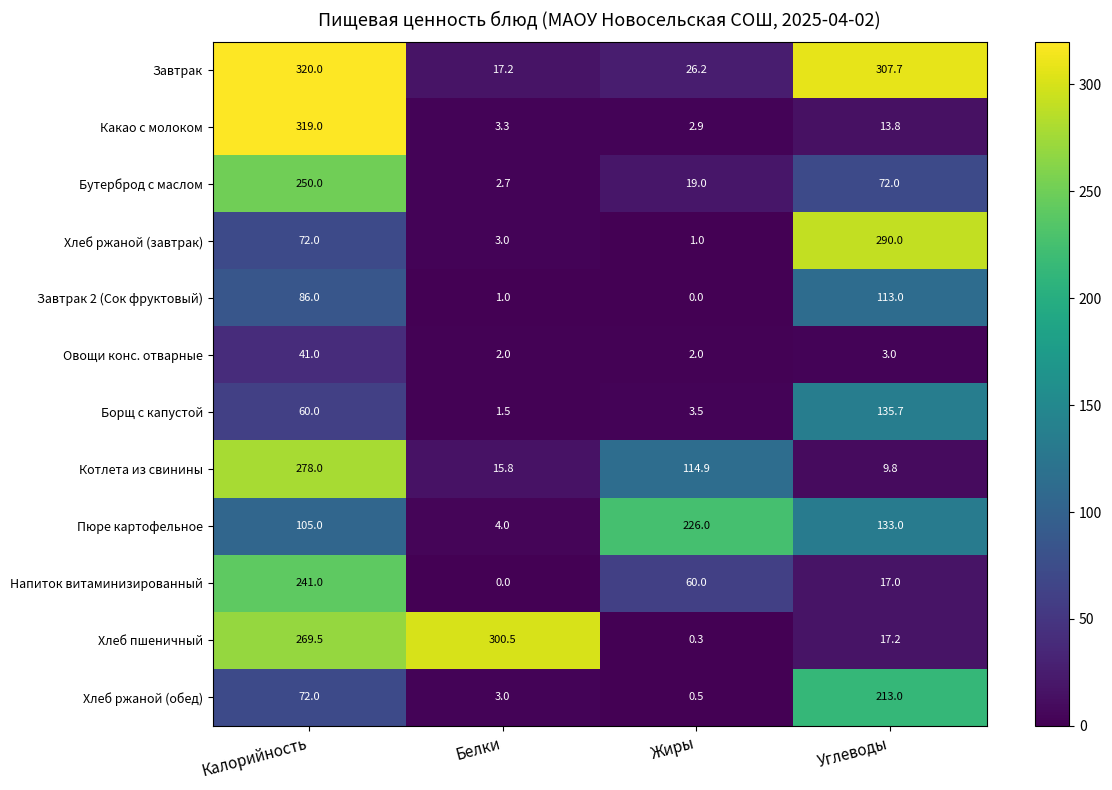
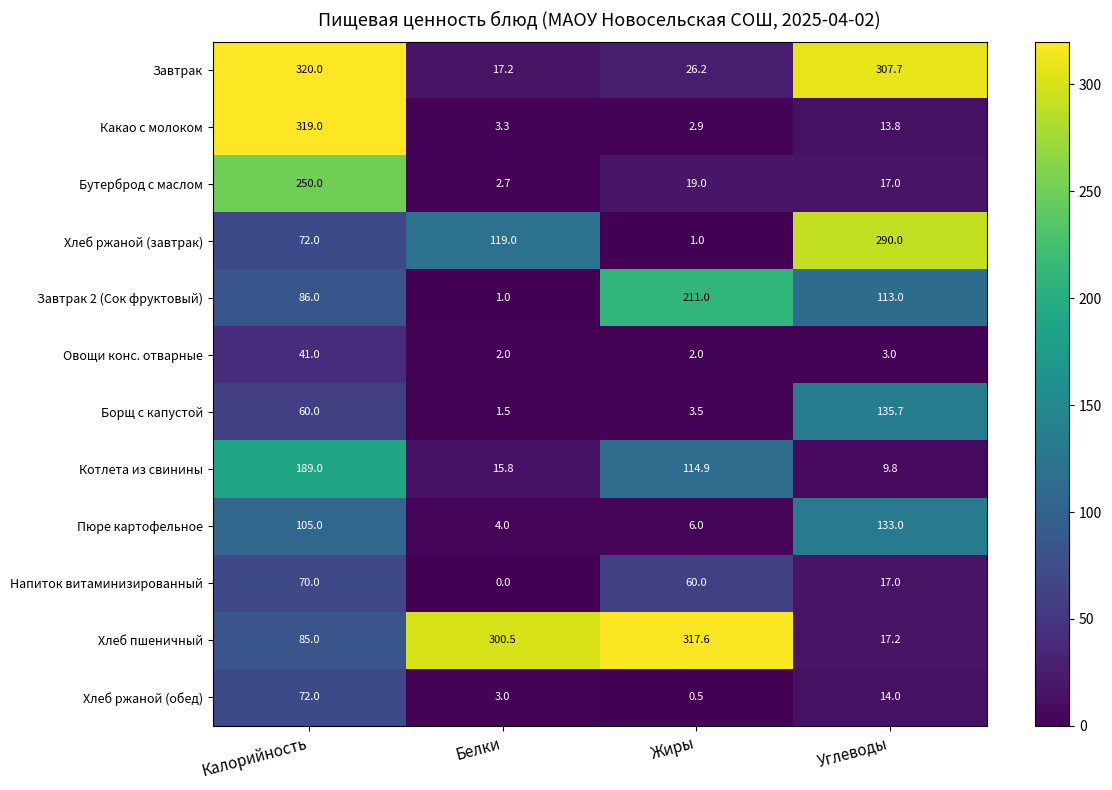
Бутерброд с маслом, Углеводы: 72.0 -> 17.0
Хлеб ржаной (завтрак), Белки: 3.0 -> 119.0
Завтрак 2 (Сок фруктовый), Жиры: 0.0 -> 211.0
Котлета из свинины, Калорийность: 278.0 -> 189.0
Пюре картофельное, Жиры: 226.0 -> 6.0
Напиток витаминизированный, Калорийность: 241.0 -> 70.0
Хлеб пшеничный, Калорийность: 269.5 -> 85.0
Хлеб пшеничный, Жиры: 0.3 -> 317.6
Хлеб ржаной (обед), Углеводы: 213.0 -> 14.0
